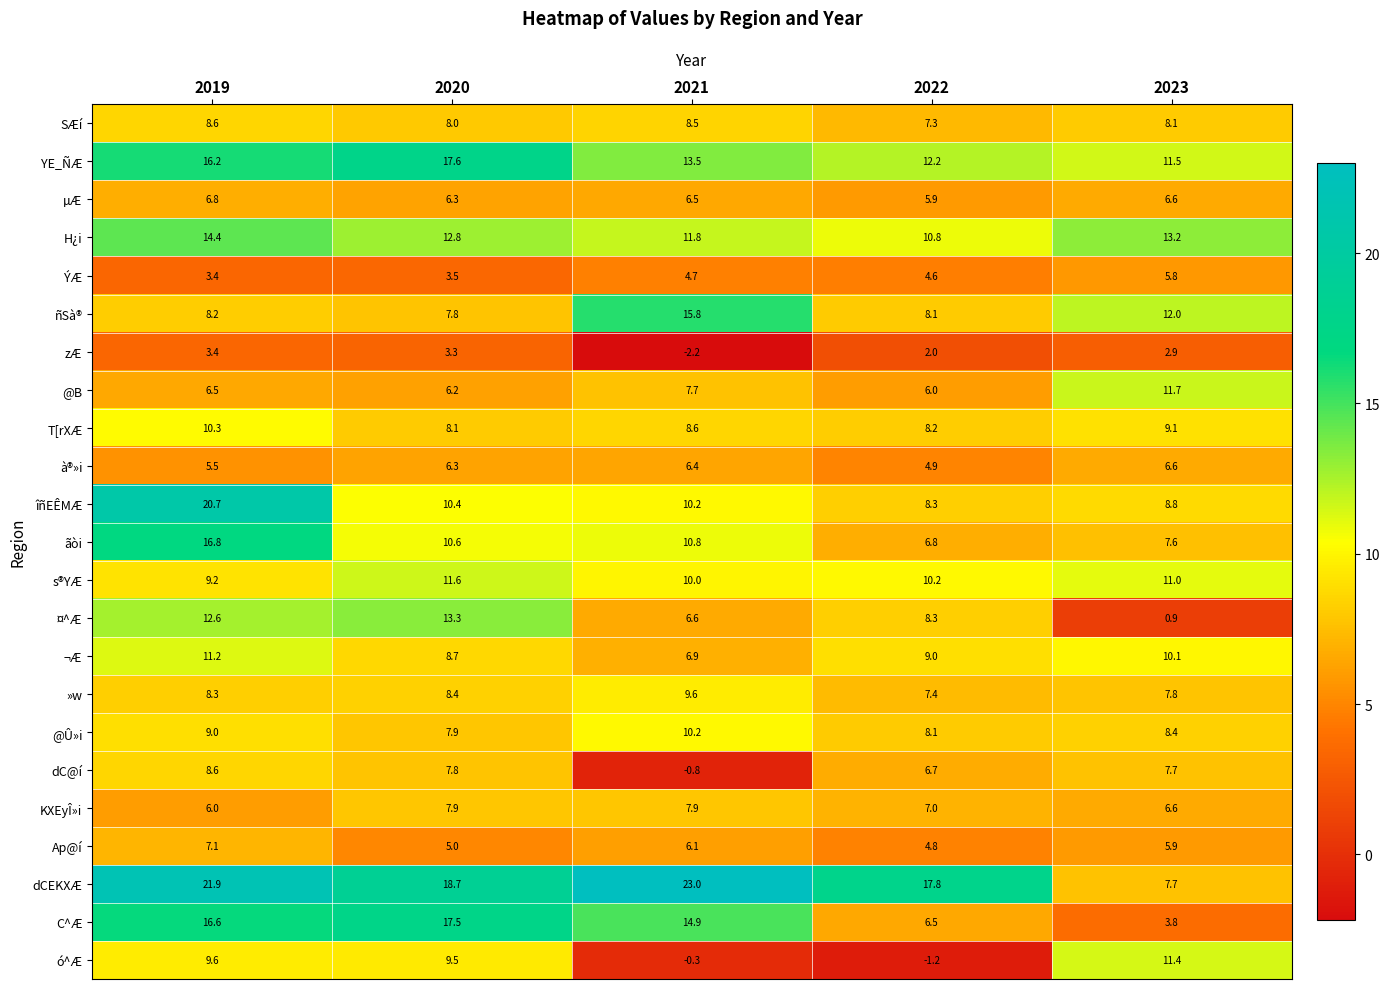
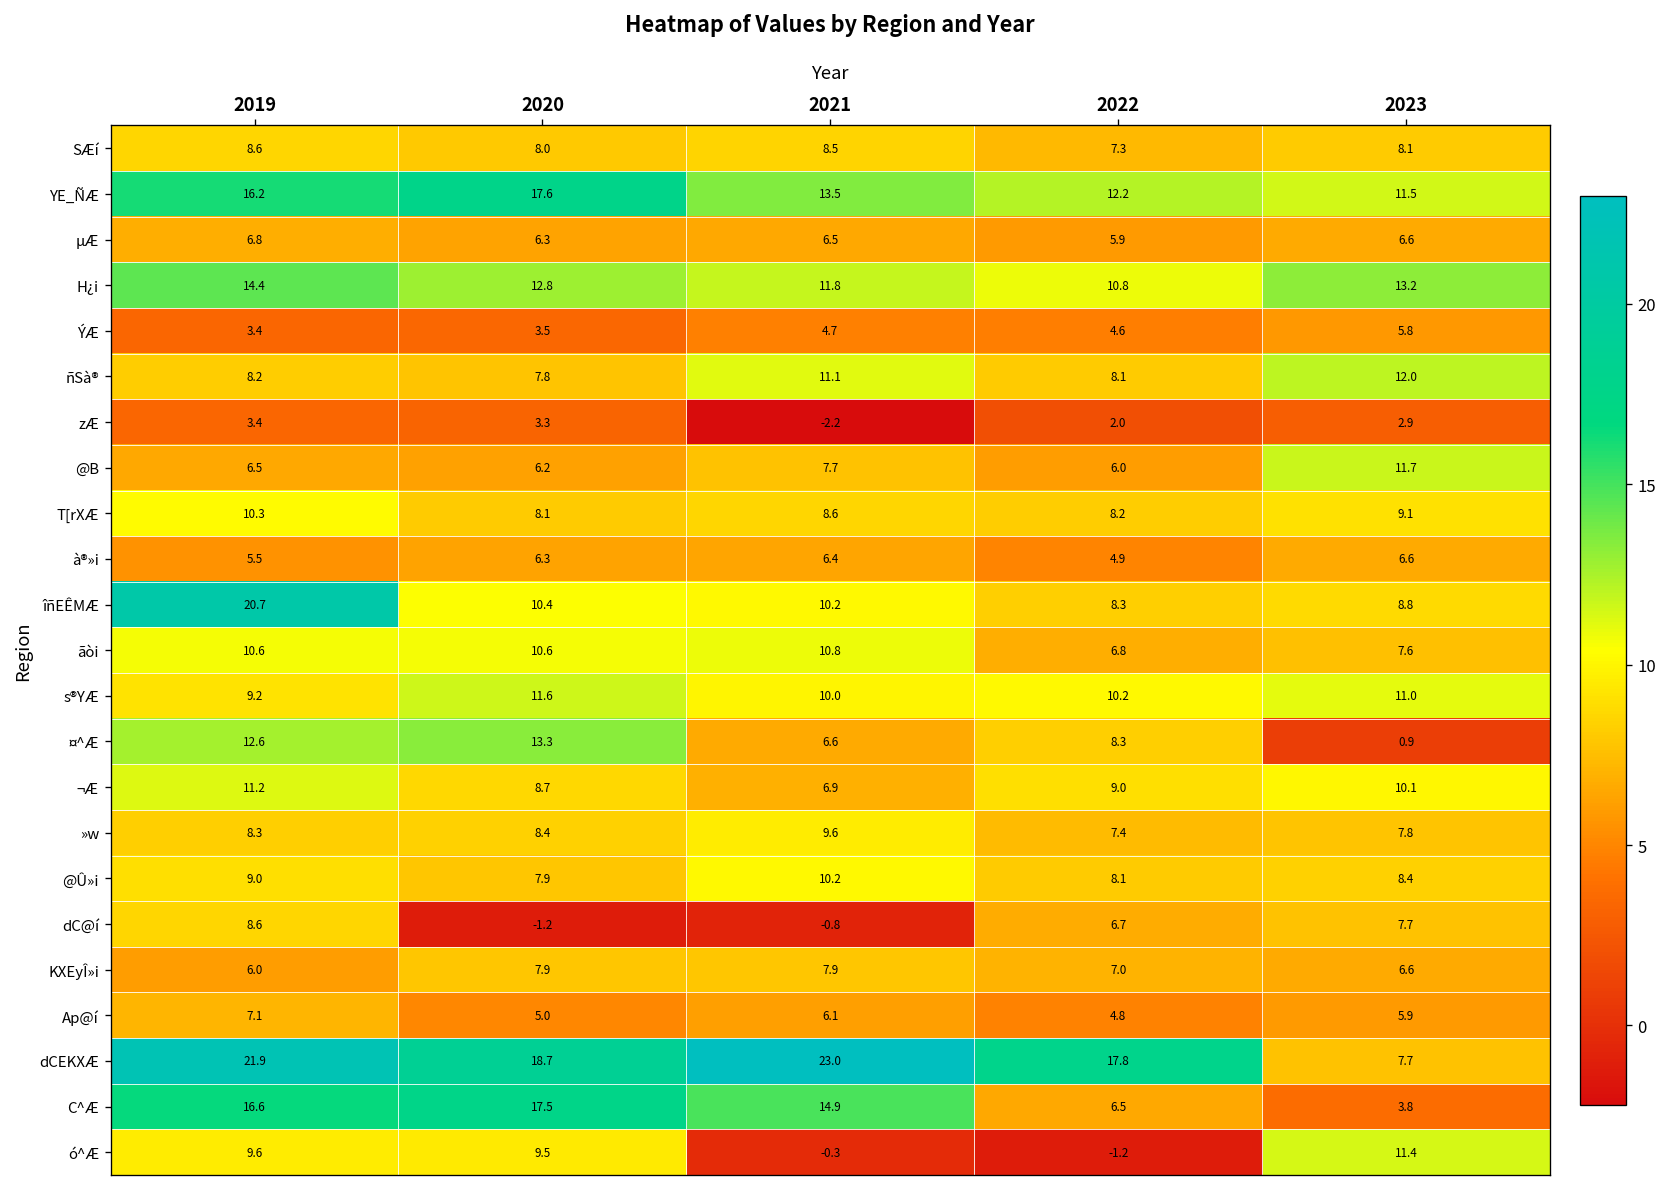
ñSà®, 2021: 15.8 -> 11.1
ãòi, 2019: 16.8 -> 10.6
dC@í, 2020: 7.8 -> -1.2
